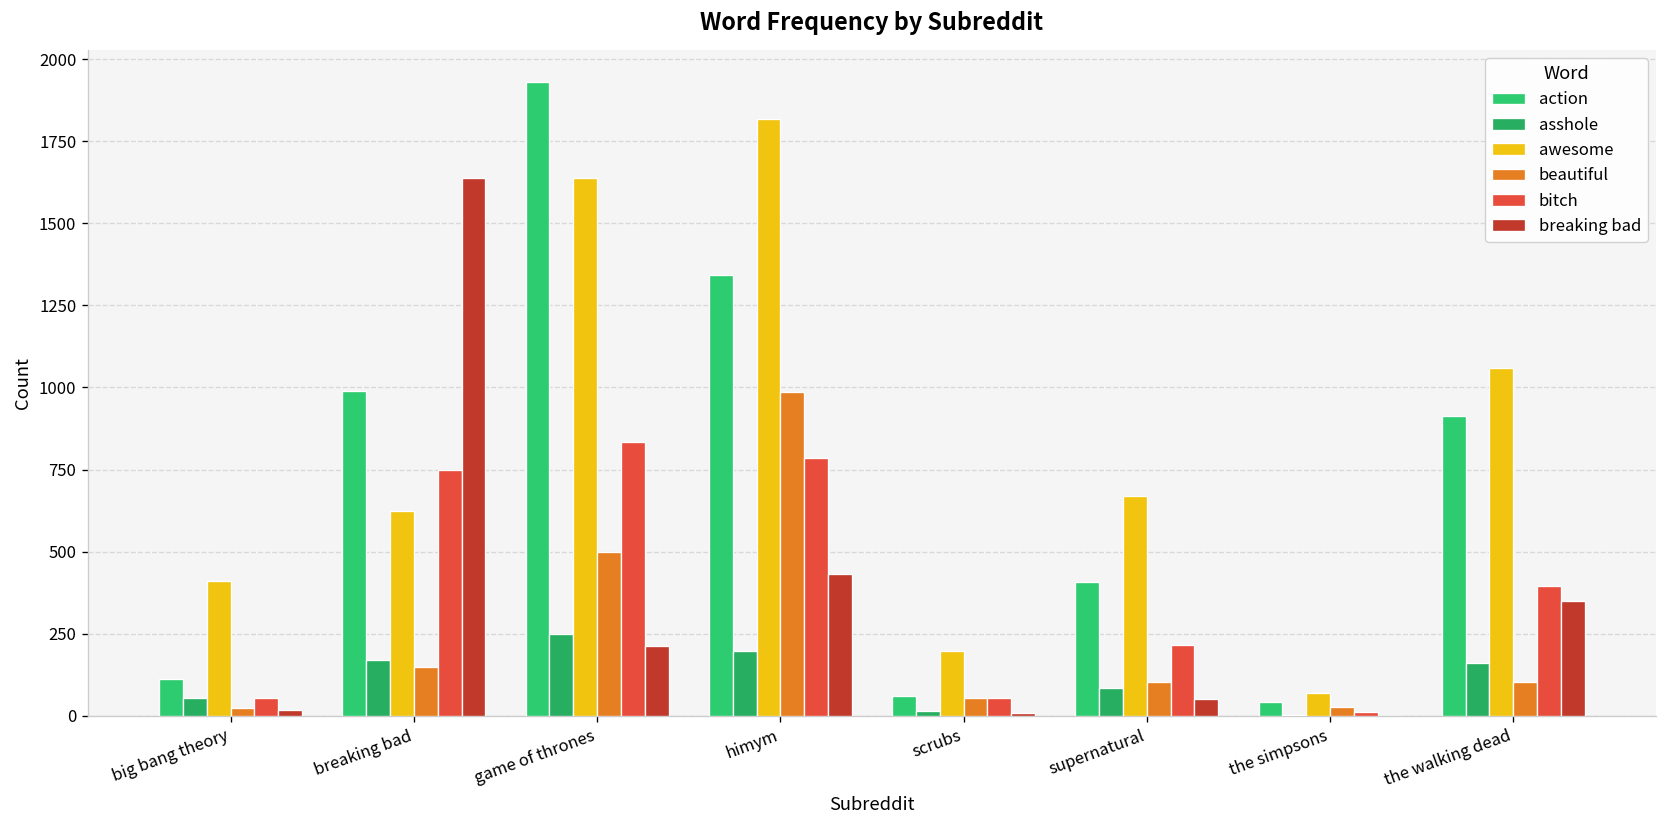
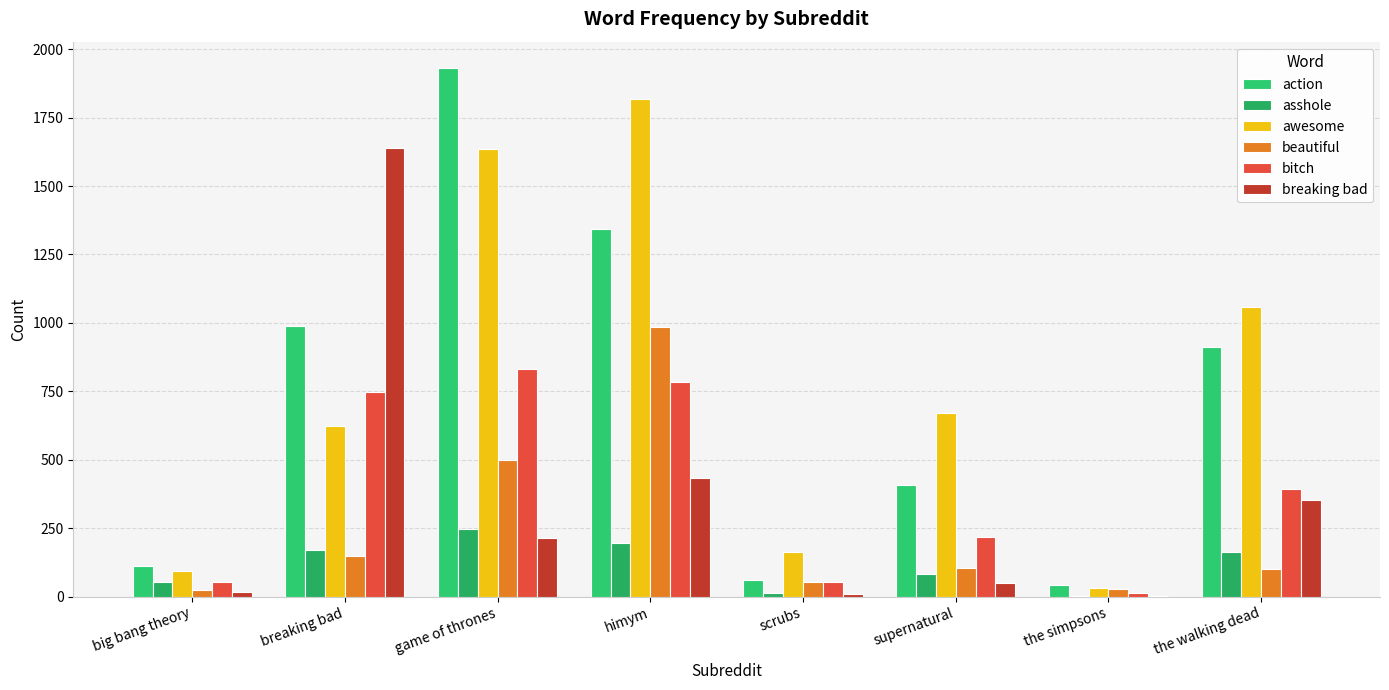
awesome, big bang theory: 410 -> 90
awesome, scrubs: 200 -> 160
awesome, the simpsons: 70 -> 30
